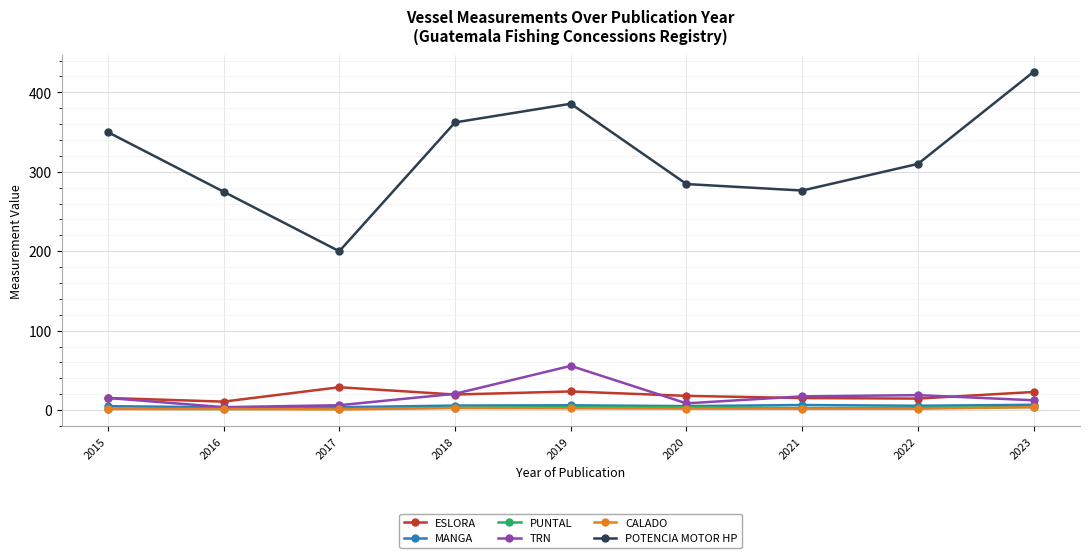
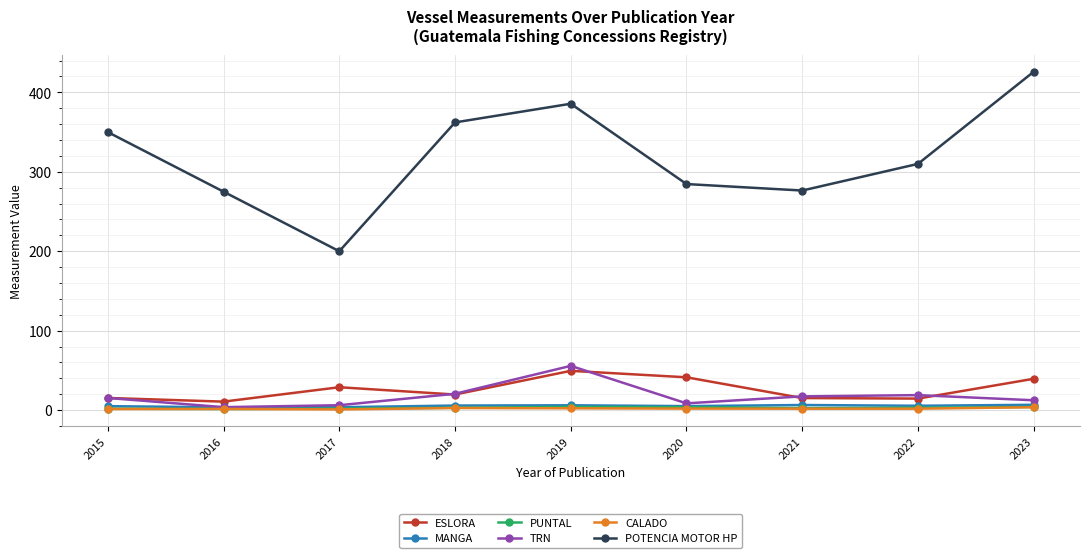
ESLORA, 2019: 20 -> 50
ESLORA, 2020: 20 -> 40
ESLORA, 2023: 20 -> 40
